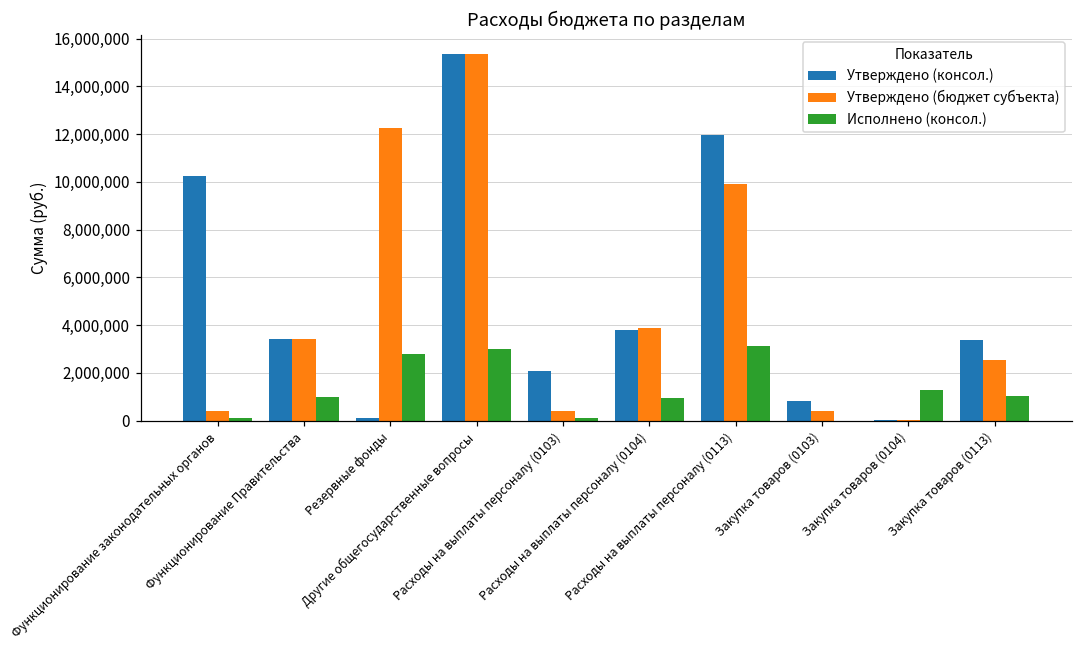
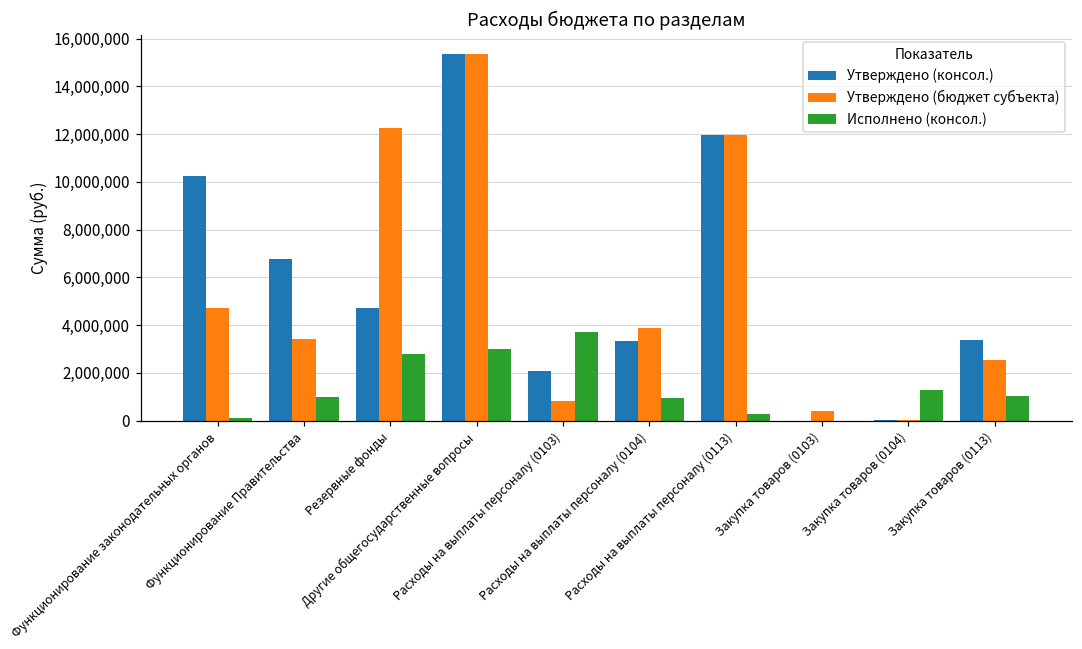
Утверждено (бюджет субъекта), Функционирование законодательных органов: 400,000 -> 4,700,000
Утверждено (консол.), Функционирование Правительства: 3,400,000 -> 6,800,000
Утверждено (консол.), Резервные фонды: 100,000 -> 4,700,000
Утверждено (бюджет субъекта), Расходы на выплаты персоналу (0103): 400,000 -> 800,000
Исполнено (консол.), Расходы на выплаты персоналу (0103): 100,000 -> 3,700,000
Утверждено (консол.), Расходы на выплаты персоналу (0104): 3,800,000 -> 3,300,000
Утверждено (бюджет субъекта), Расходы на выплаты персоналу (0113): 9,900,000 -> 12,000,000
Исполнено (консол.), Расходы на выплаты персоналу (0113): 3,100,000 -> 300,000
Утверждено (консол.), Закупка товаров (0103): 800,000 -> 0
